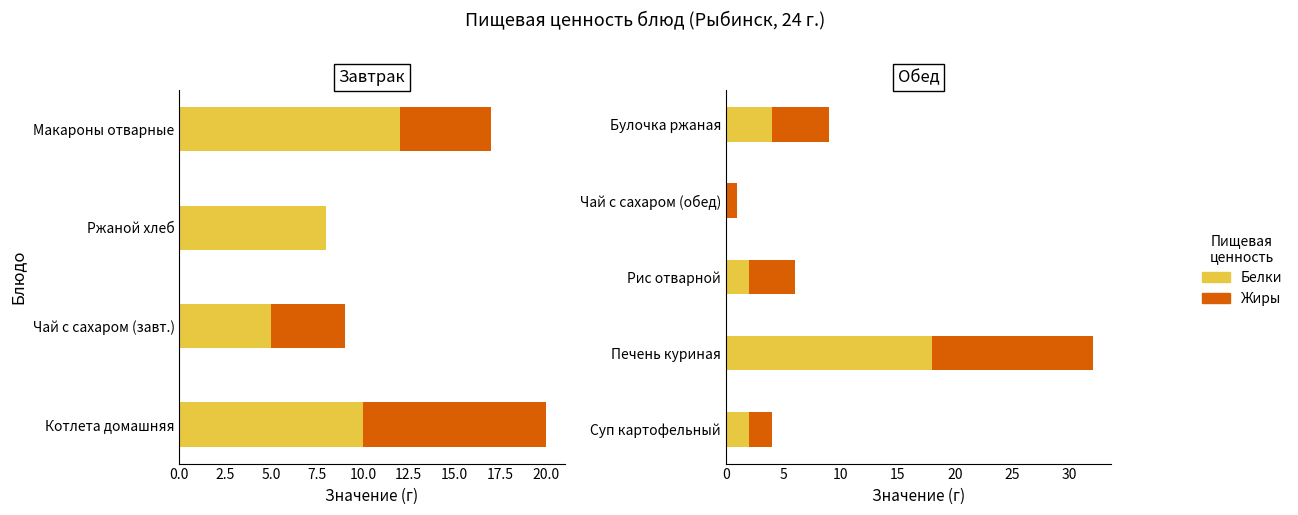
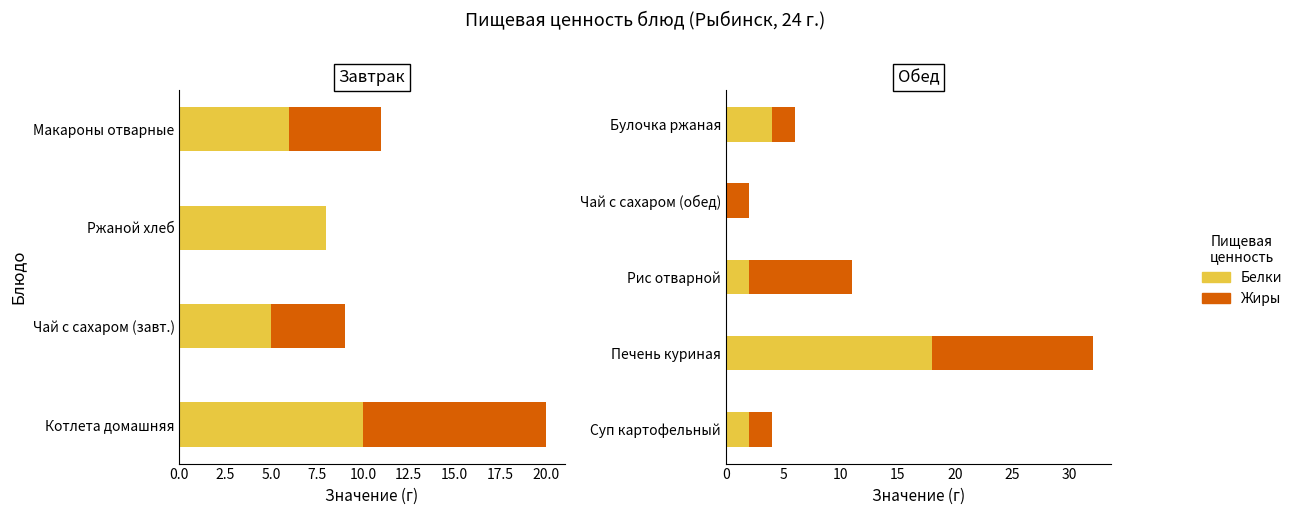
Завтрак, Белки, Макароны отварные: 12 -> 6
Обед, Жиры, Булочка ржаная: 5 -> 2
Обед, Жиры, Чай с сахаром (обед): 1 -> 2
Обед, Жиры, Рис отварной: 4 -> 9
